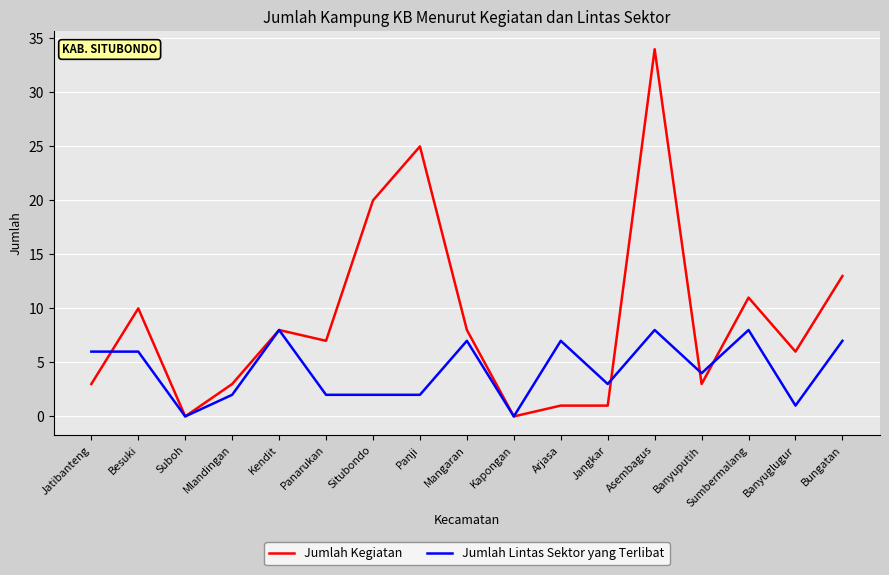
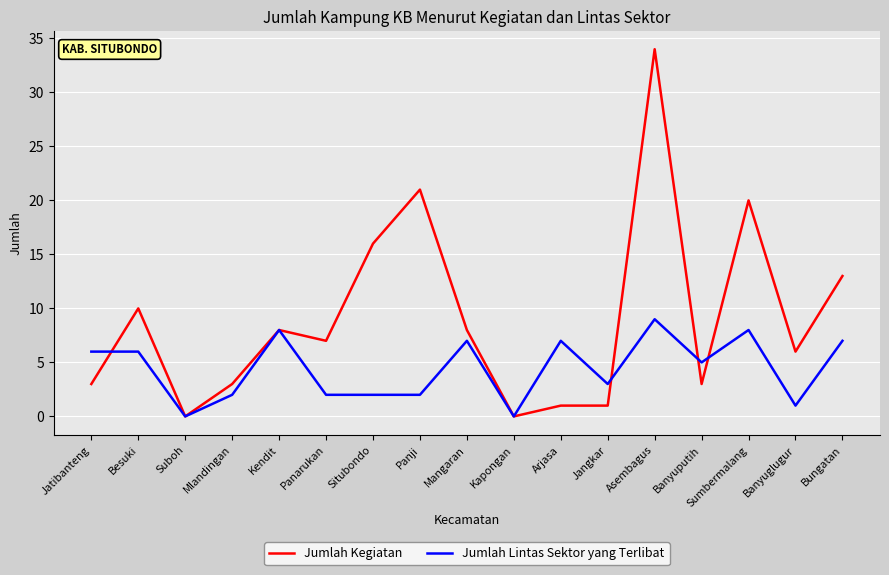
Jumlah Kegiatan, Situbondo: 20 -> 16
Jumlah Kegiatan, Panji: 25 -> 21
Jumlah Lintas Sektor yang Terlibat, Asembagus: 8 -> 9
Jumlah Lintas Sektor yang Terlibat, Banyuputih: 4 -> 5
Jumlah Kegiatan, Sumbermalang: 11 -> 20
